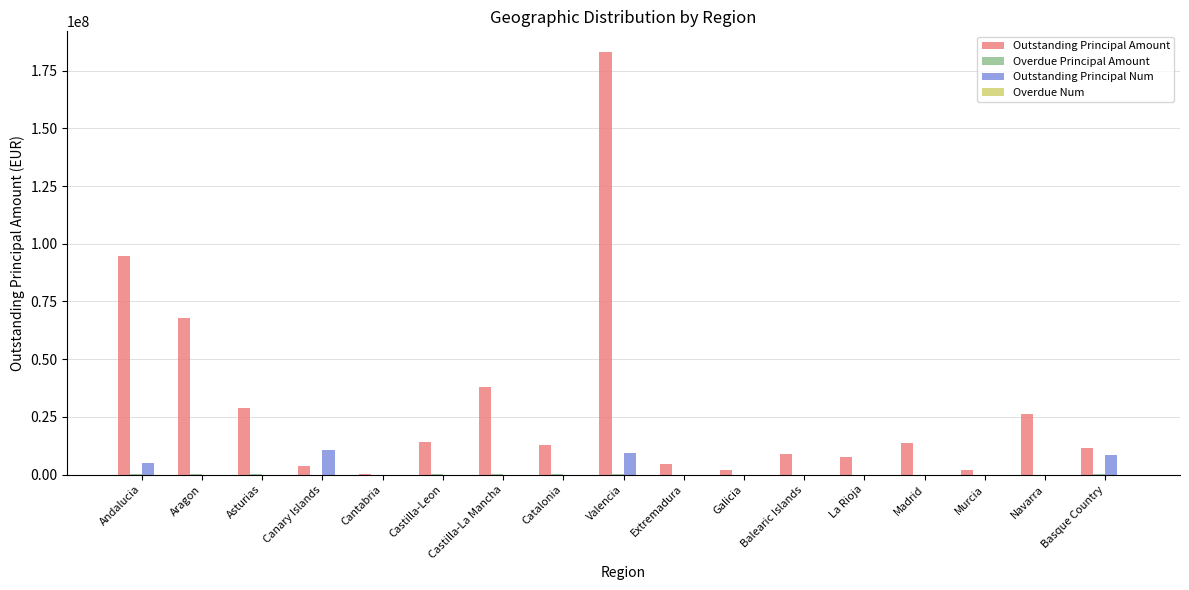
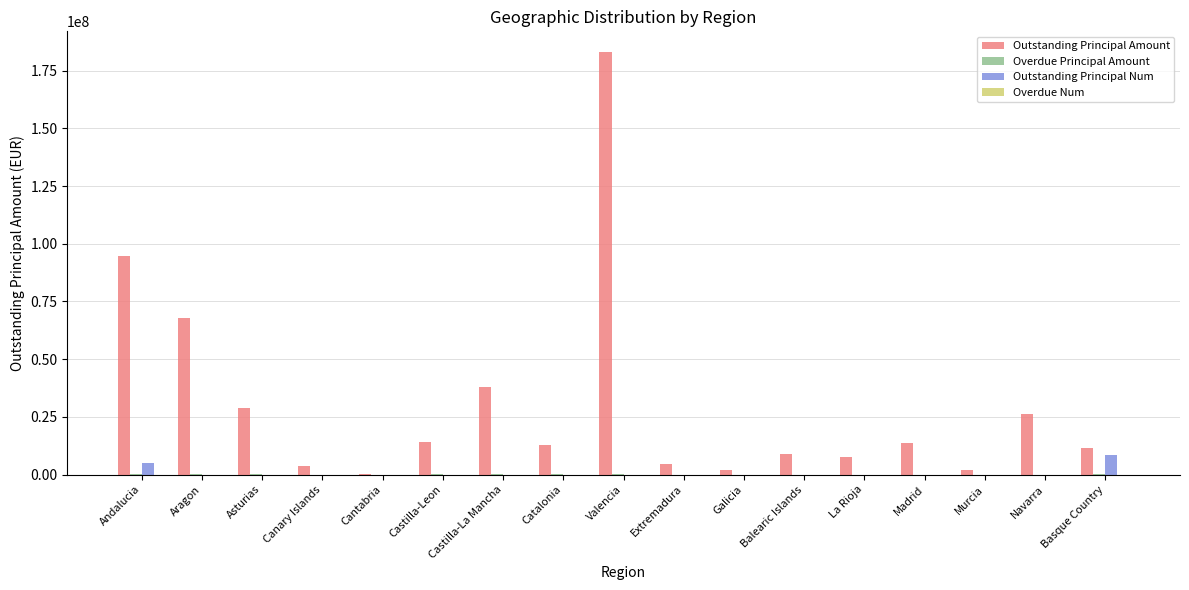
Outstanding Principal Num, Canary Islands: 11000000 -> 0
Outstanding Principal Num, Valencia: 9000000 -> 0
